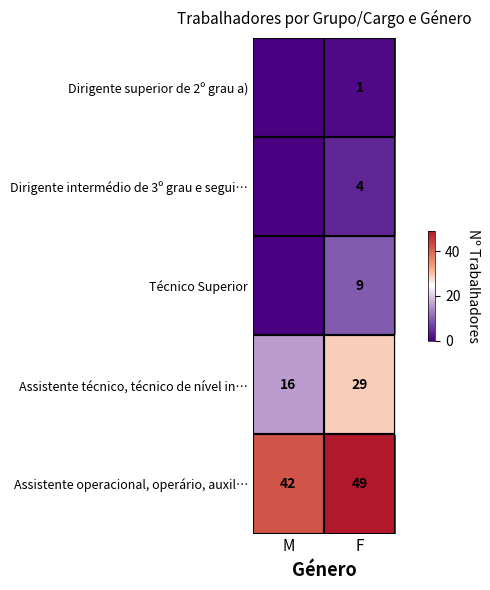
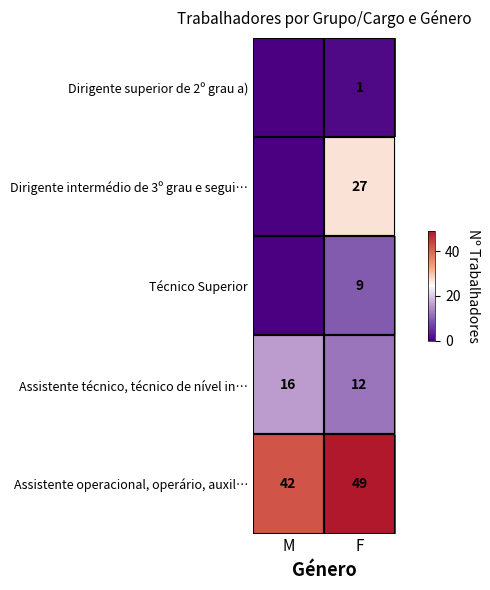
Dirigente intermédio de 3º grau e segui…, F: 4 -> 27
Assistente técnico, técnico de nível in…, F: 29 -> 12
